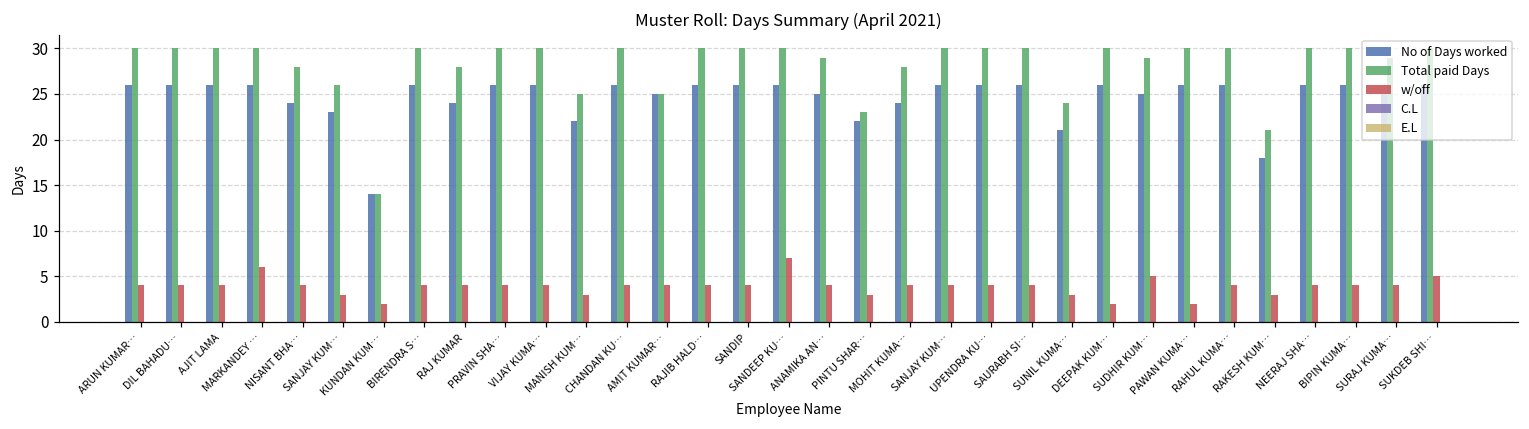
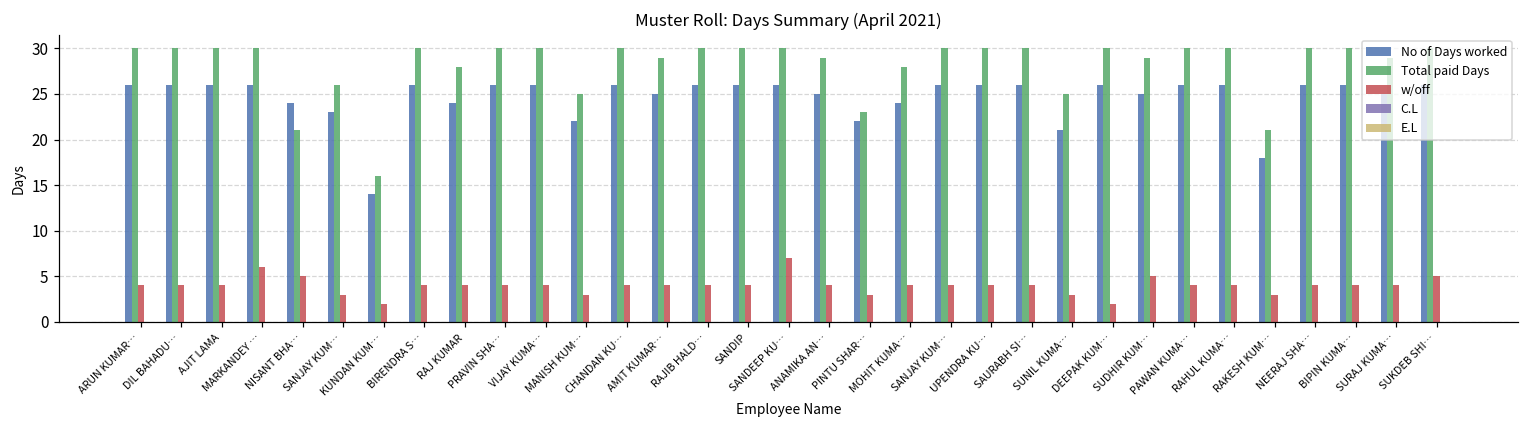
Total paid Days, NISANT BHA…: 28 -> 21
w/off, NISANT BHA…: 4 -> 5
Total paid Days, KUNDAN KUM…: 14 -> 16
Total paid Days, AMIT KUMAR…: 25 -> 29
Total paid Days, SUNIL KUMA…: 24 -> 25
w/off, PAWAN KUMA…: 2 -> 4
